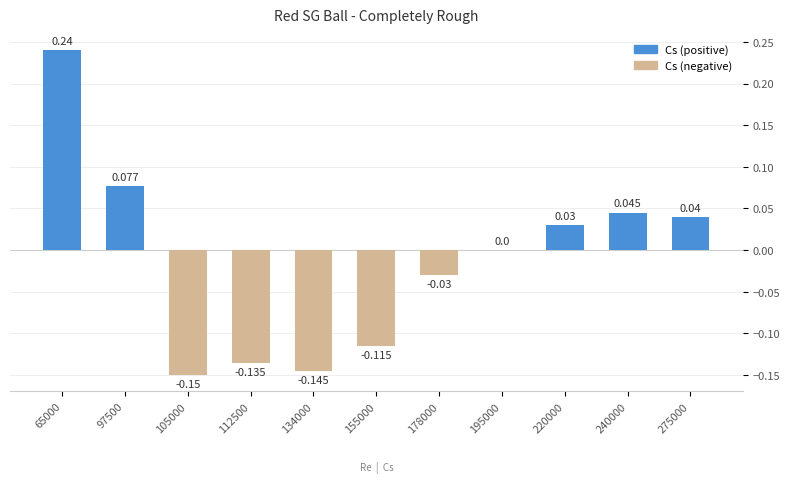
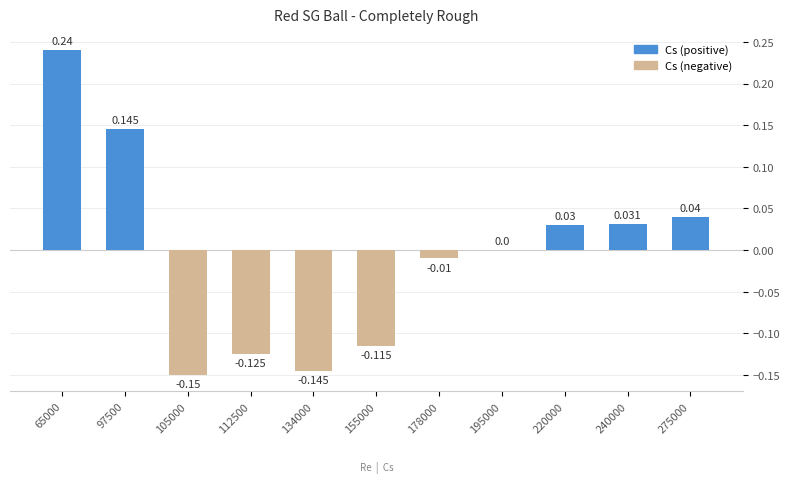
97500: 0.077 -> 0.145
112500: -0.135 -> -0.125
178000: -0.03 -> -0.01
240000: 0.045 -> 0.031
